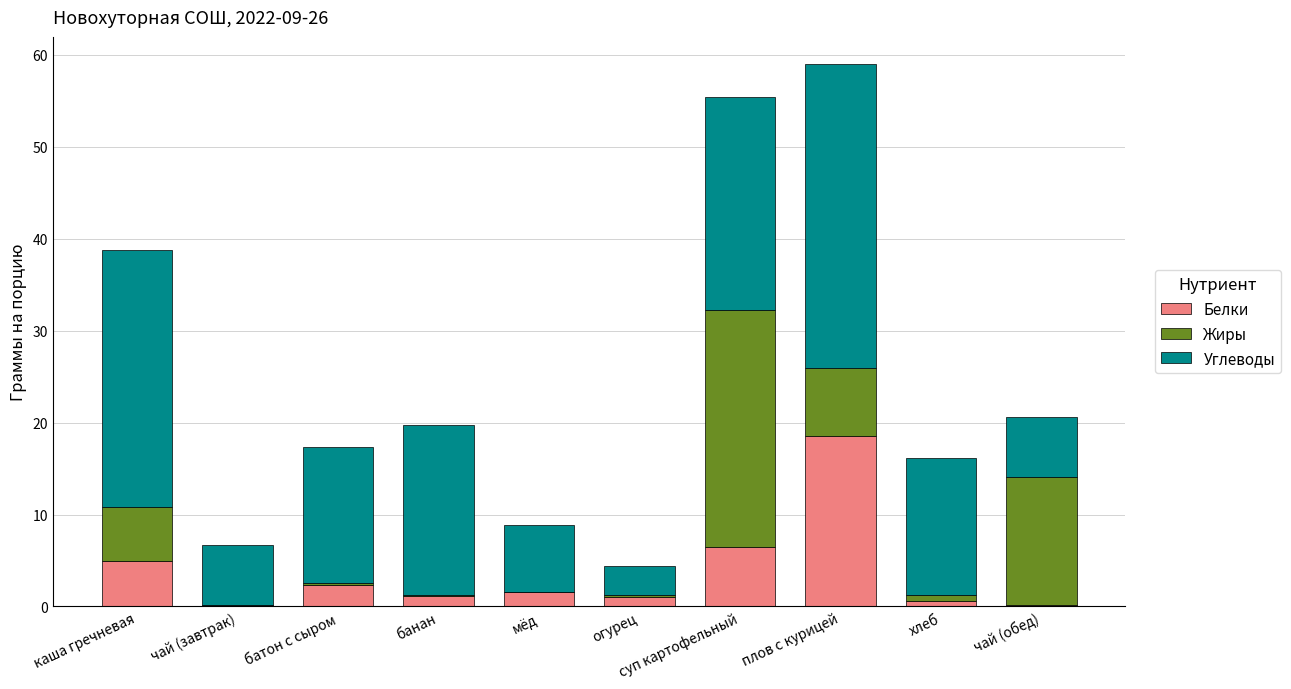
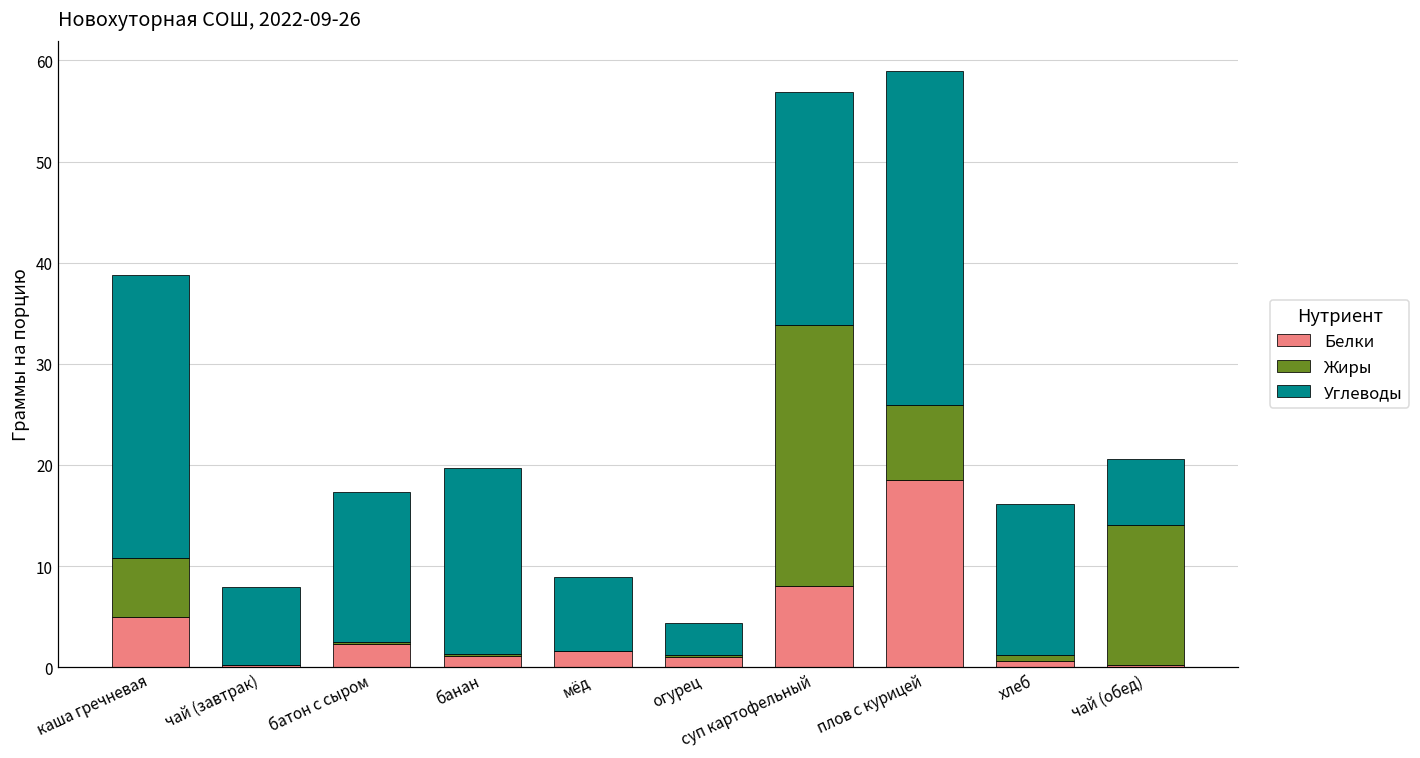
Углеводы, чай (завтрак): 7 -> 8
Белки, суп картофельный: 7 -> 8
